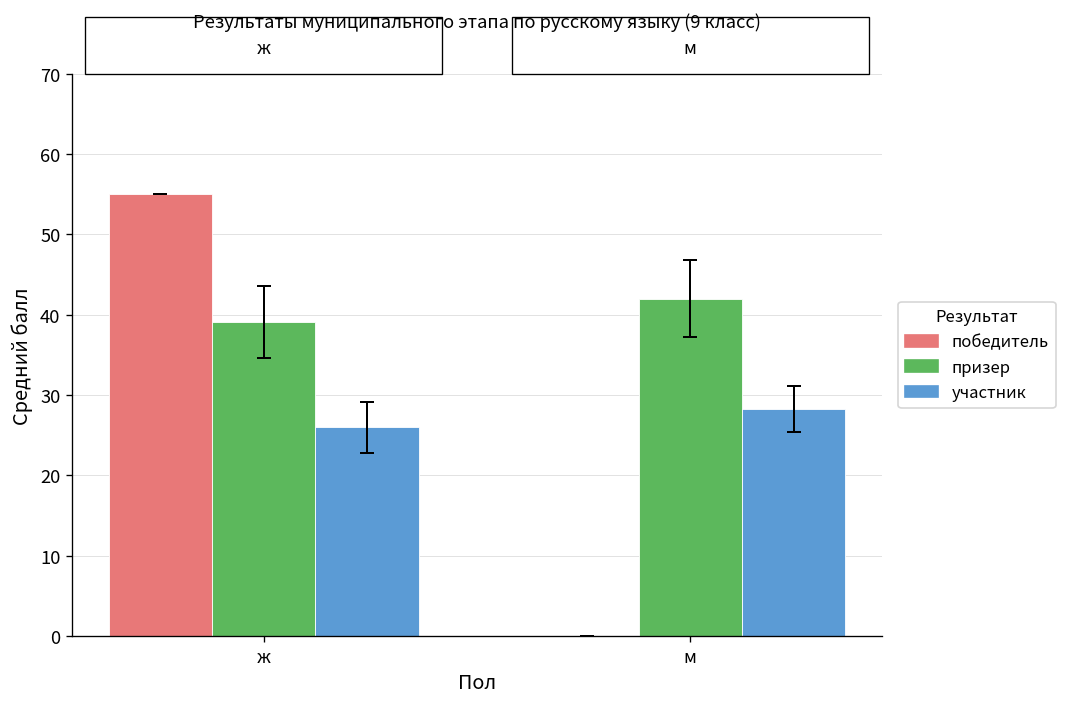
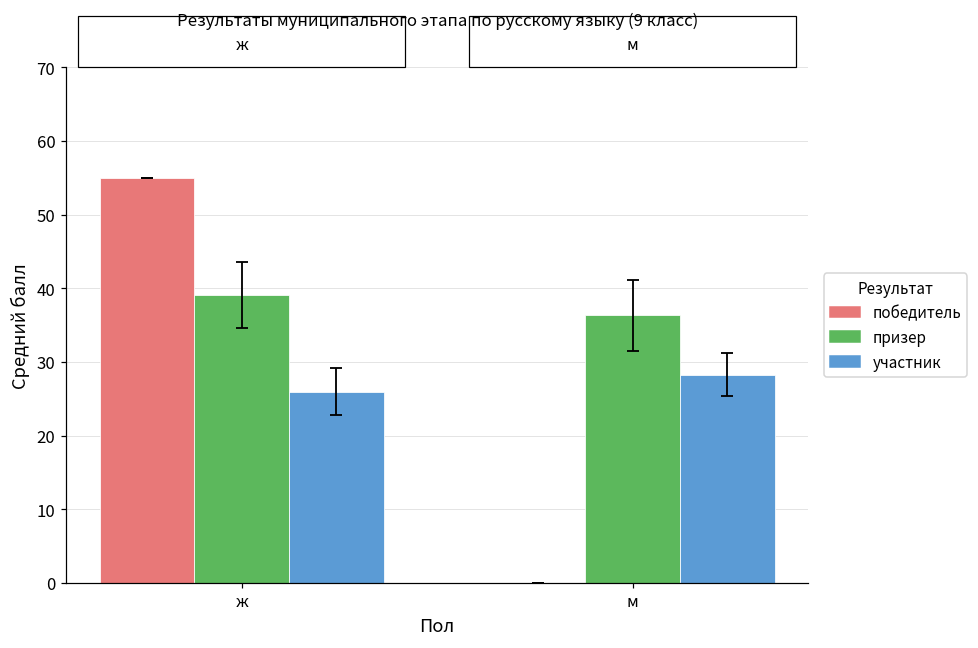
призер, м: 42 -> 36
